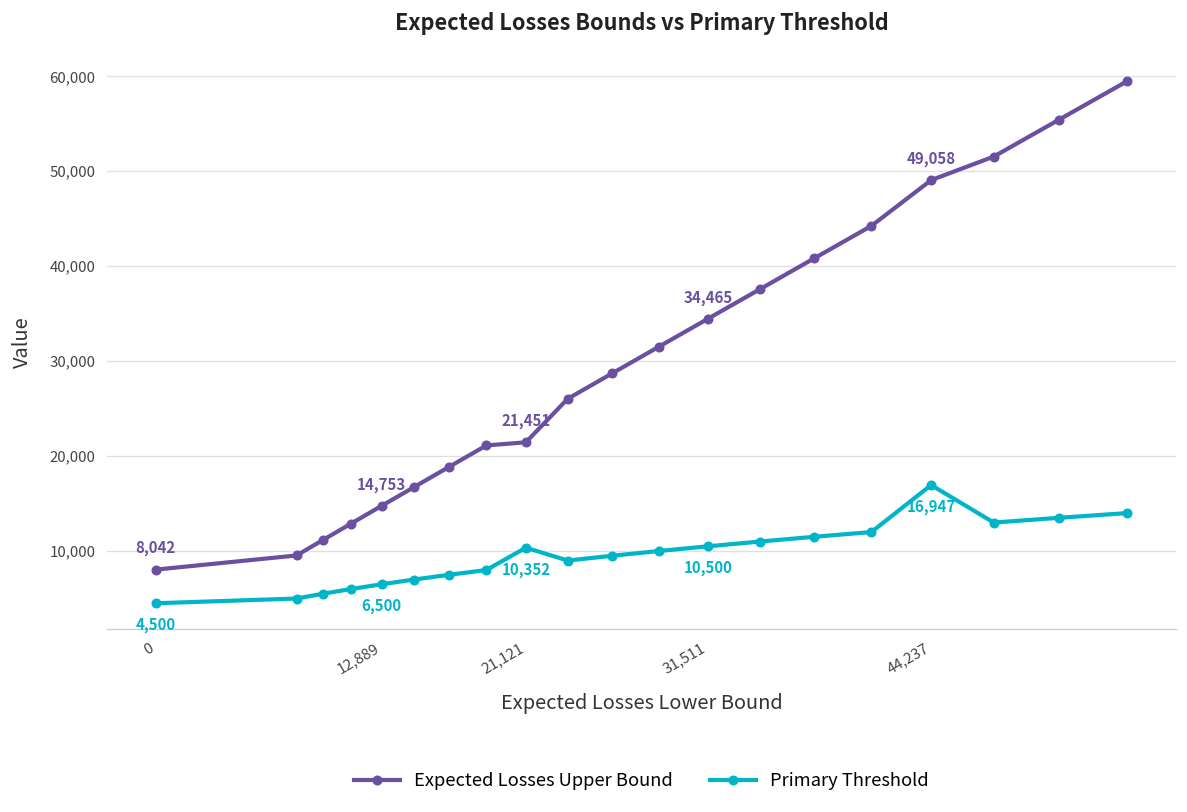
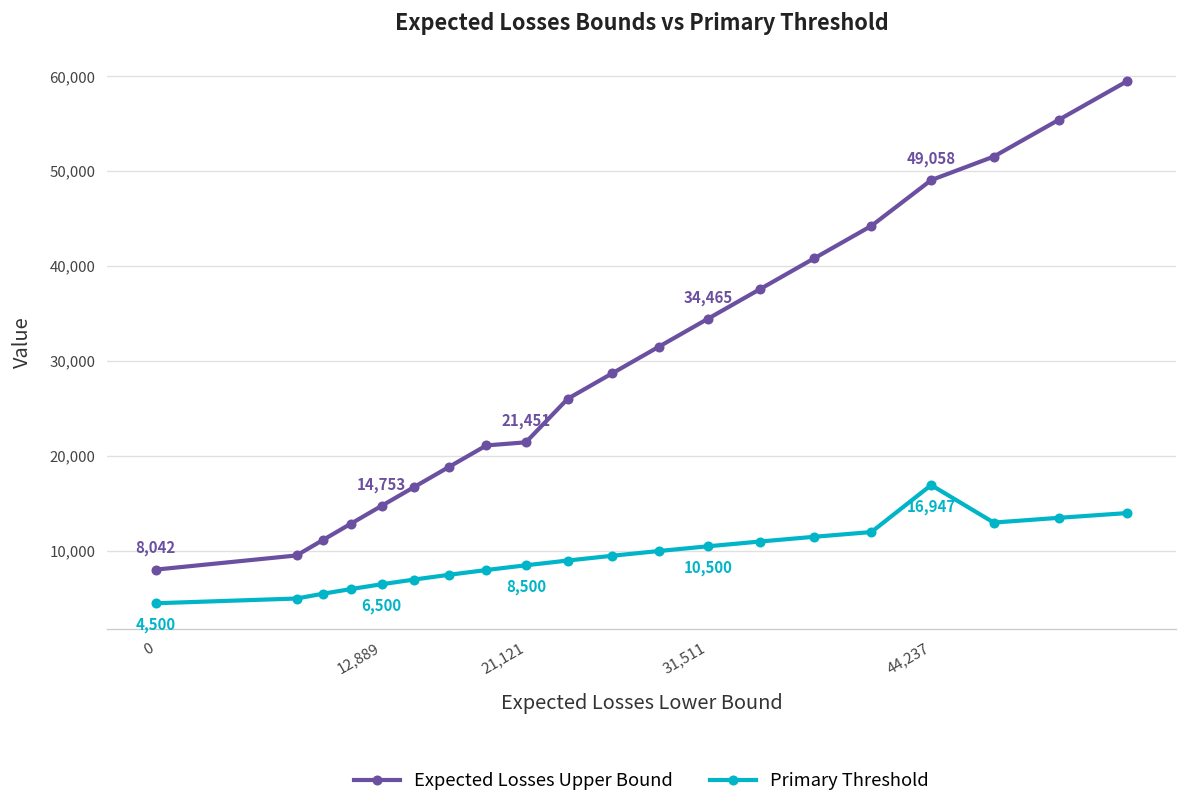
Primary Threshold, 21,121: 10,352 -> 8,500
